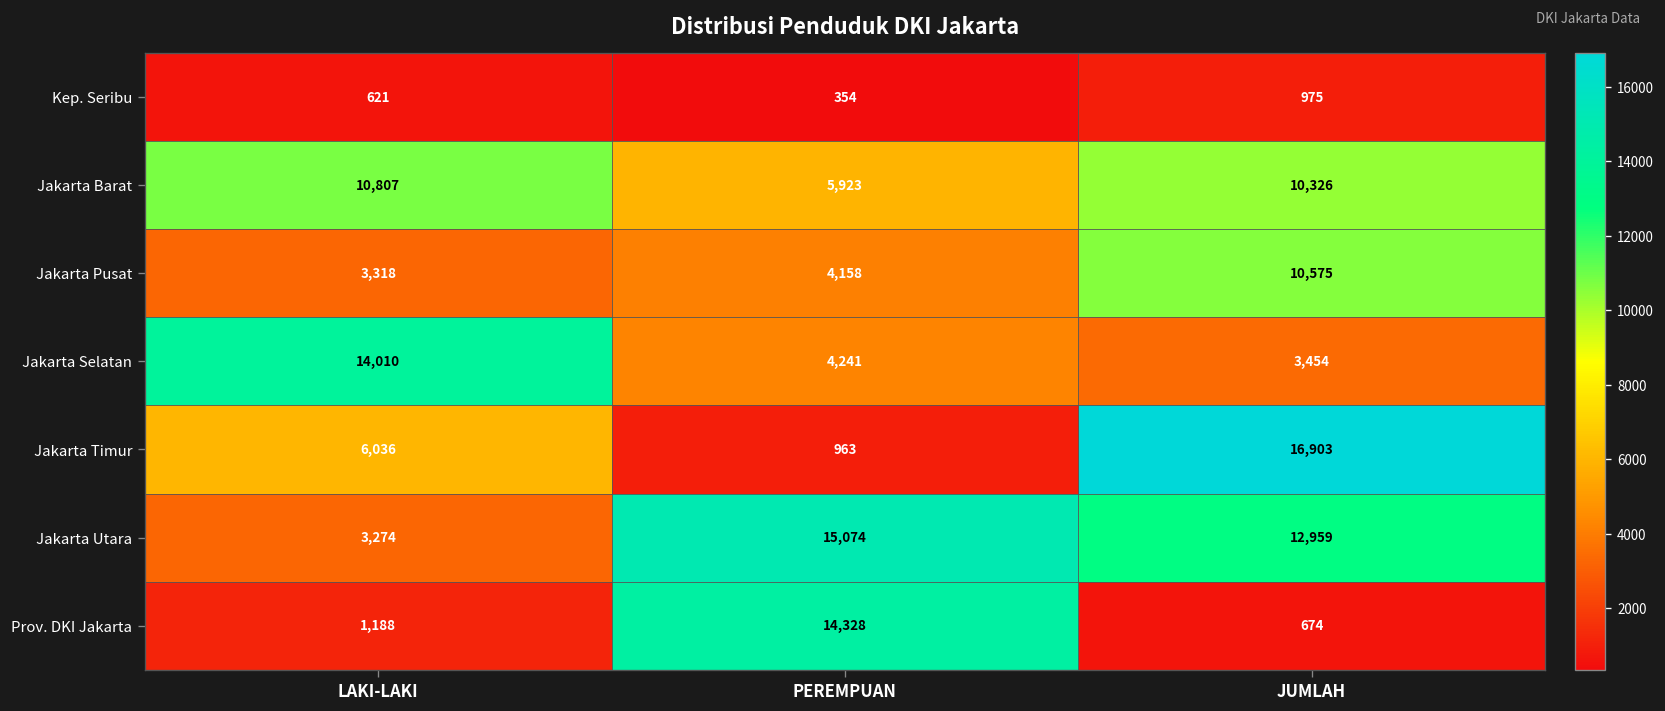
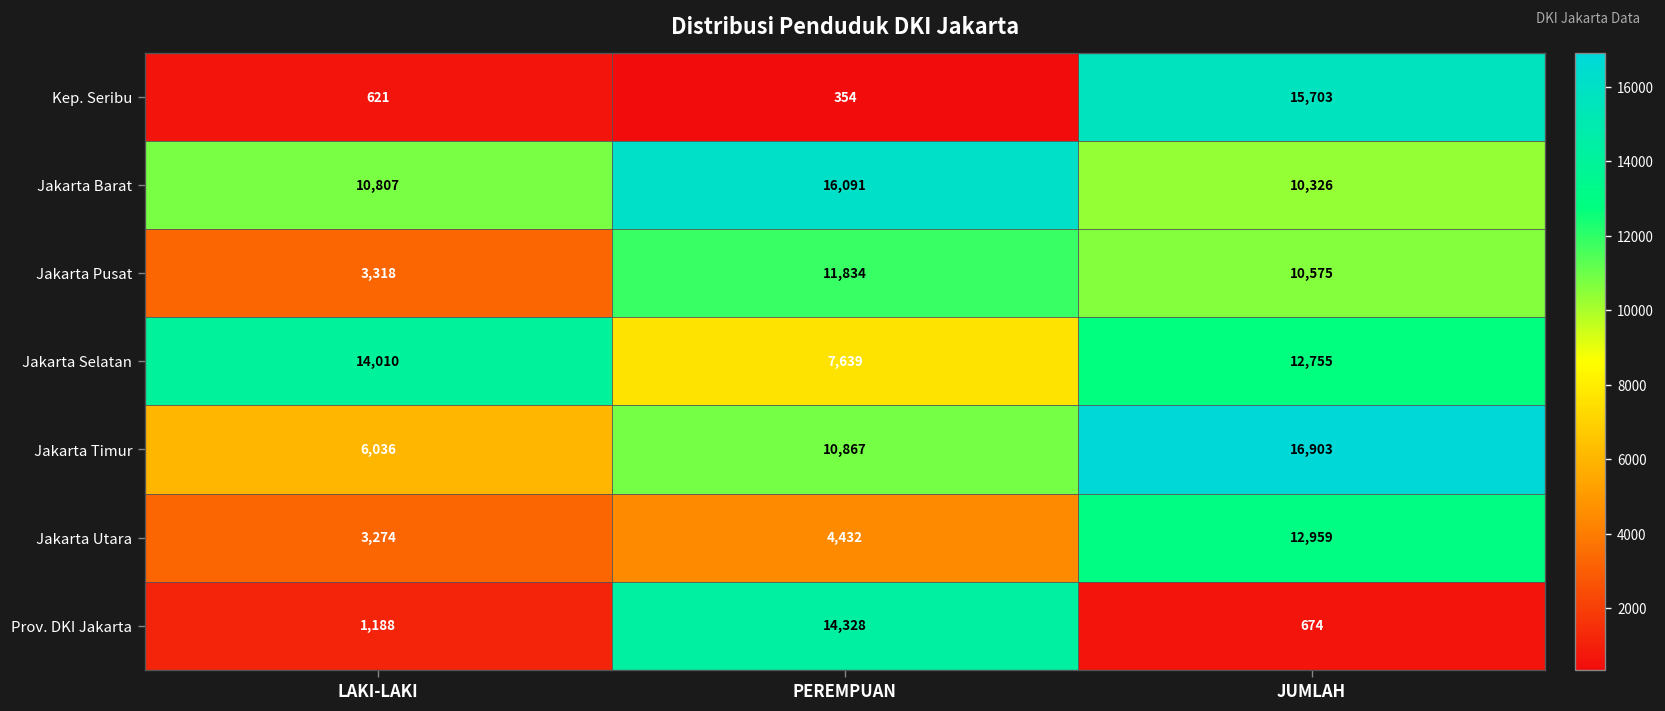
Kep. Seribu, JUMLAH: 975 -> 15,703
Jakarta Barat, PEREMPUAN: 5,923 -> 16,091
Jakarta Pusat, PEREMPUAN: 4,158 -> 11,834
Jakarta Selatan, PEREMPUAN: 4,241 -> 7,639
Jakarta Selatan, JUMLAH: 3,454 -> 12,755
Jakarta Timur, PEREMPUAN: 963 -> 10,867
Jakarta Utara, PEREMPUAN: 15,074 -> 4,432
